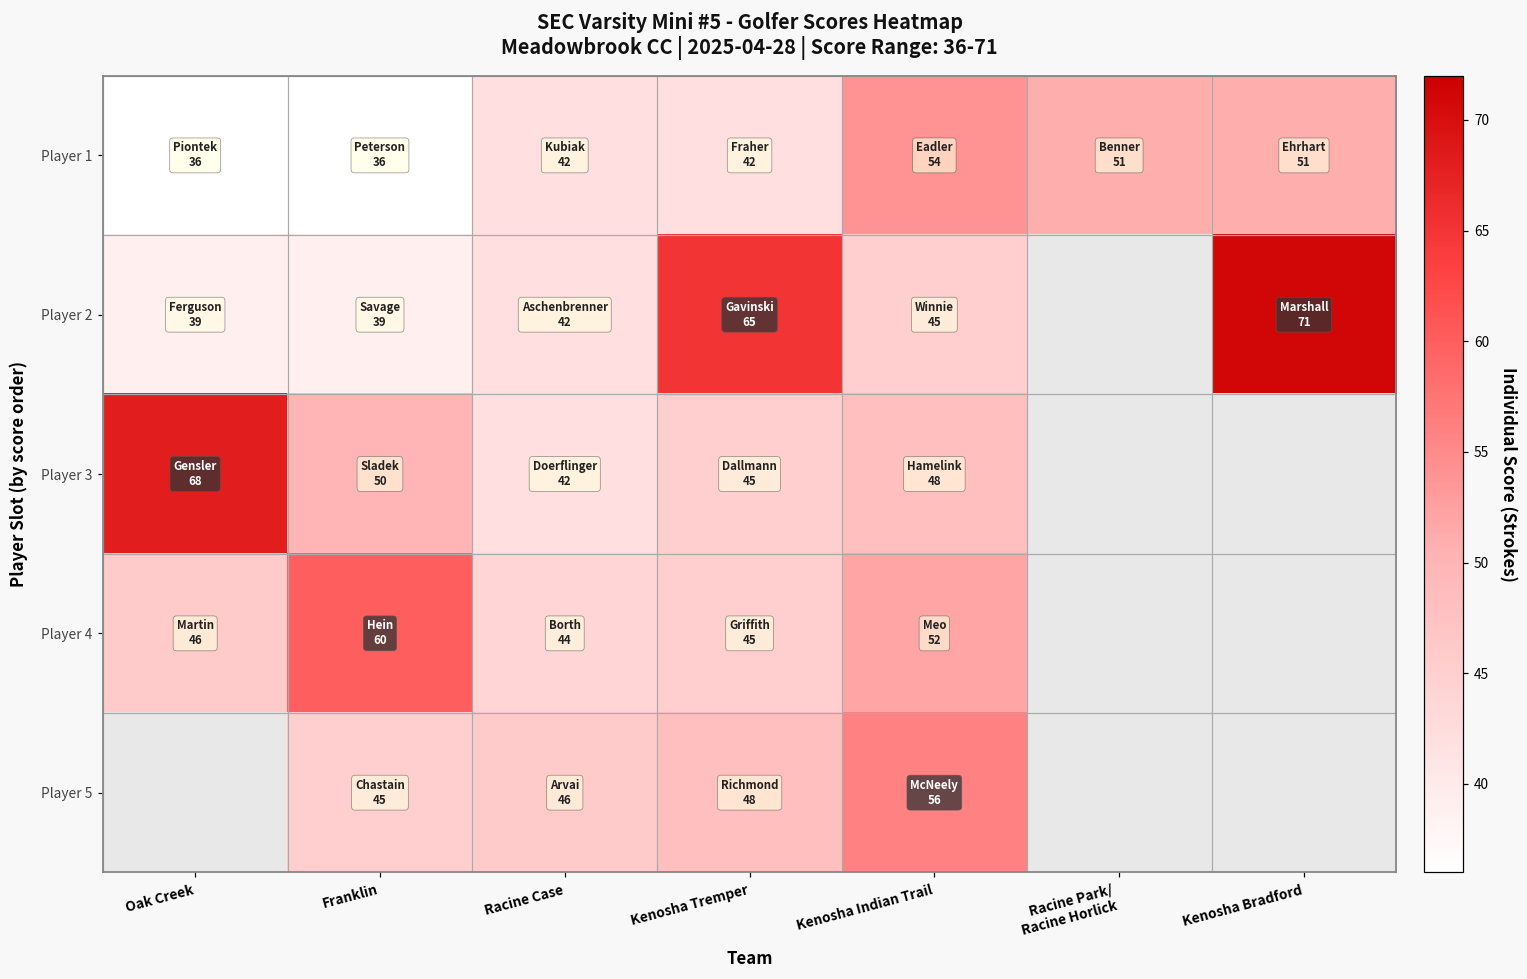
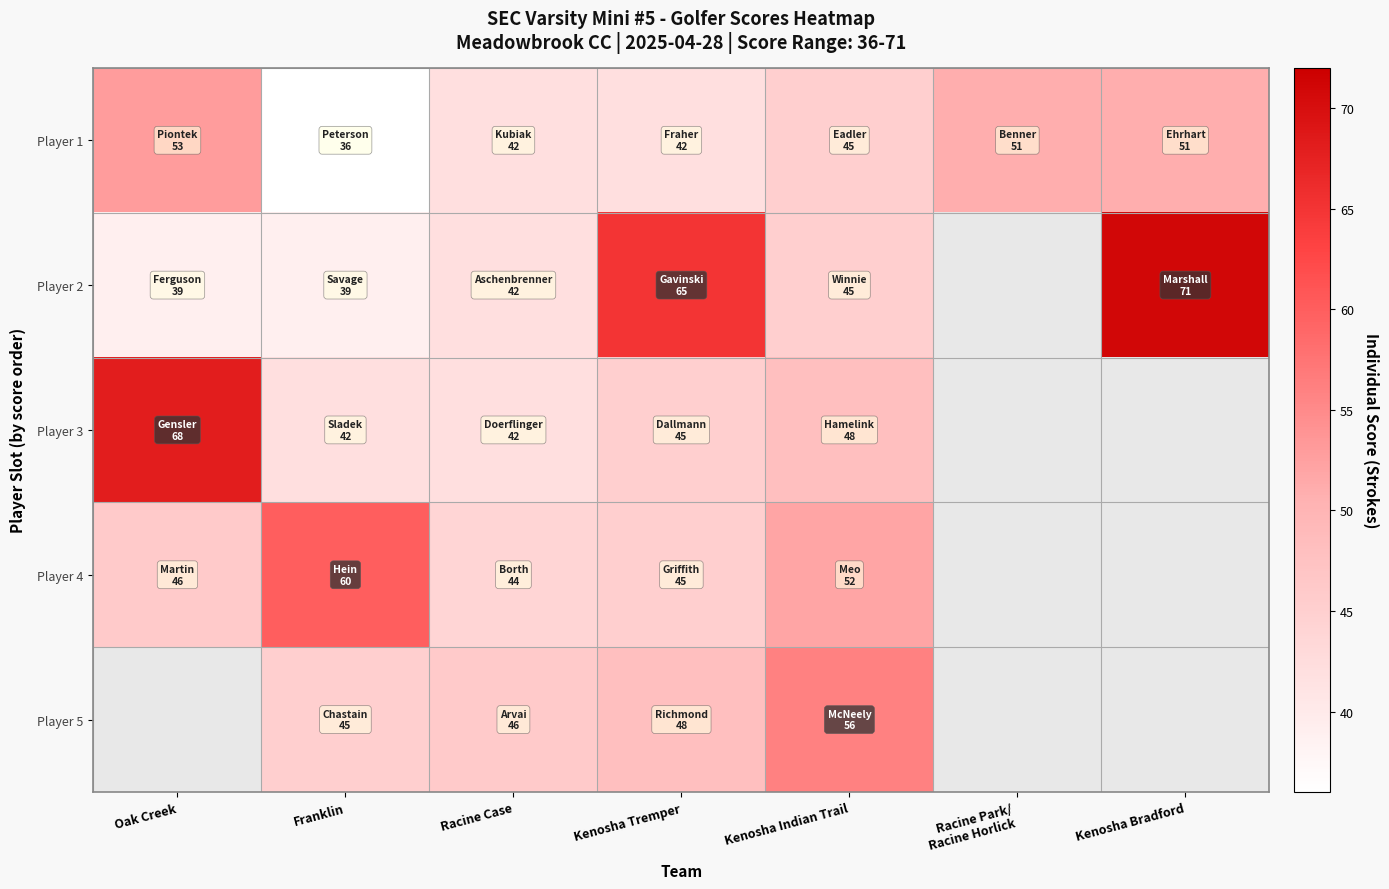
Player 1, Oak Creek: 36 -> 53
Player 1, Kenosha Indian Trail: 54 -> 45
Player 3, Franklin: 50 -> 42
